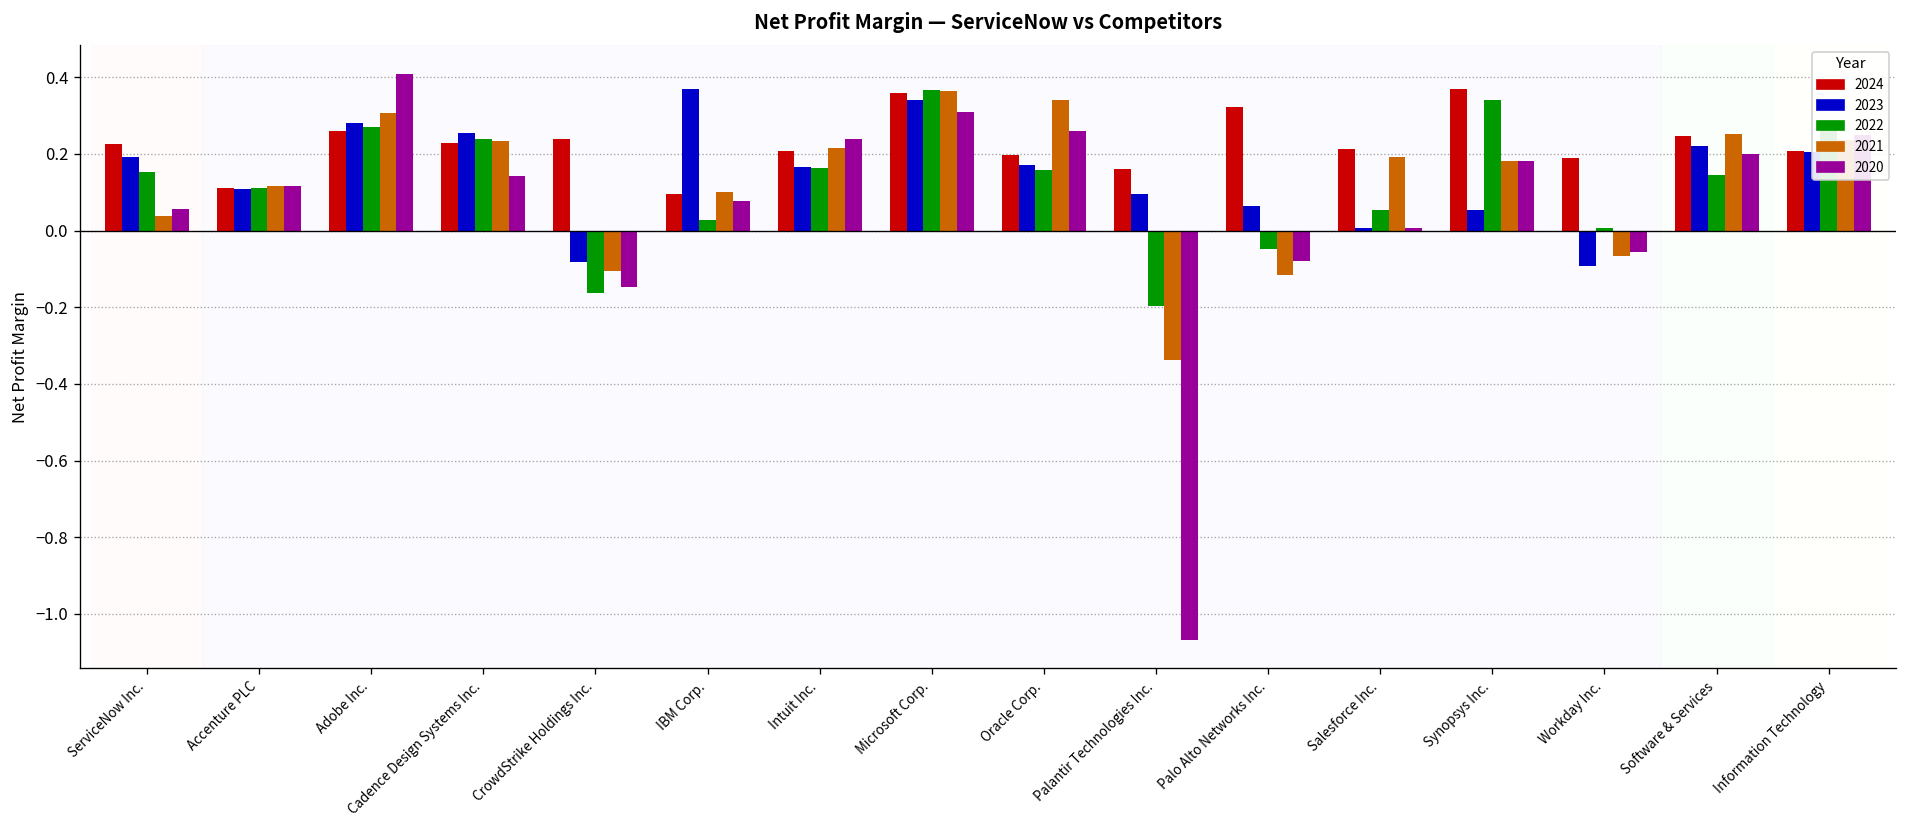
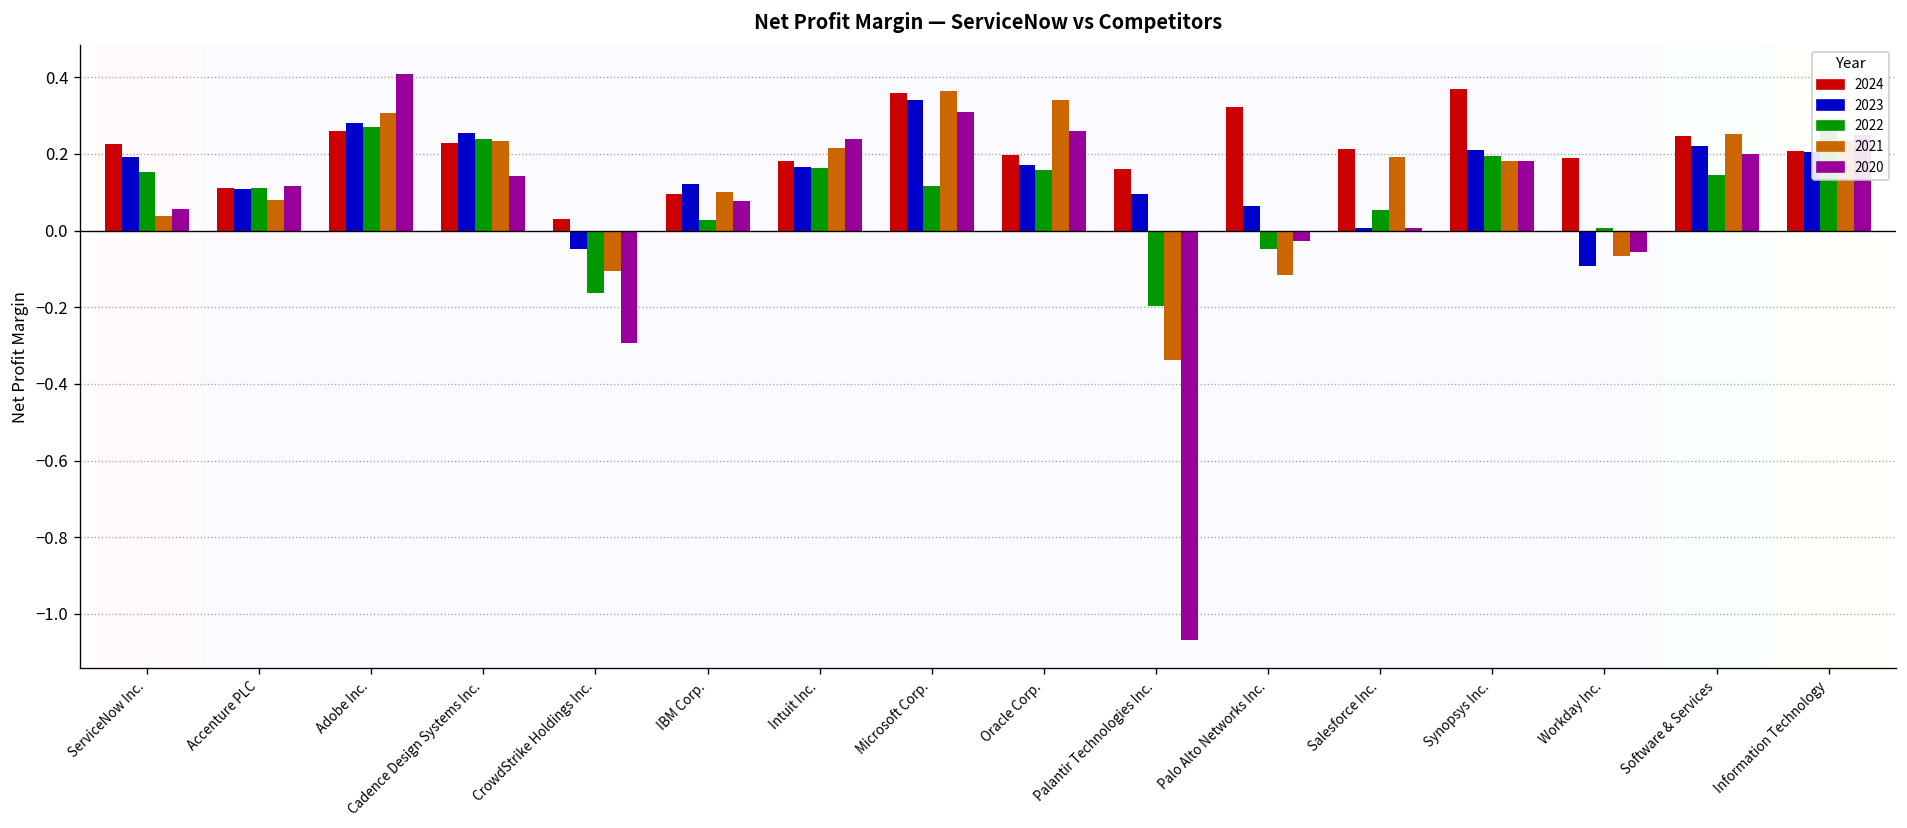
2021, Accenture PLC: 0.12 -> 0.08
2024, CrowdStrike Holdings Inc.: 0.24 -> 0.03
2023, CrowdStrike Holdings Inc.: -0.08 -> -0.05
2020, CrowdStrike Holdings Inc.: -0.15 -> -0.29
2023, IBM Corp.: 0.37 -> 0.12
2024, Intuit Inc.: 0.21 -> 0.18
2022, Microsoft Corp.: 0.37 -> 0.12
2020, Palo Alto Networks Inc.: -0.08 -> -0.03
2023, Synopsys Inc.: 0.05 -> 0.21
2022, Synopsys Inc.: 0.34 -> 0.19
